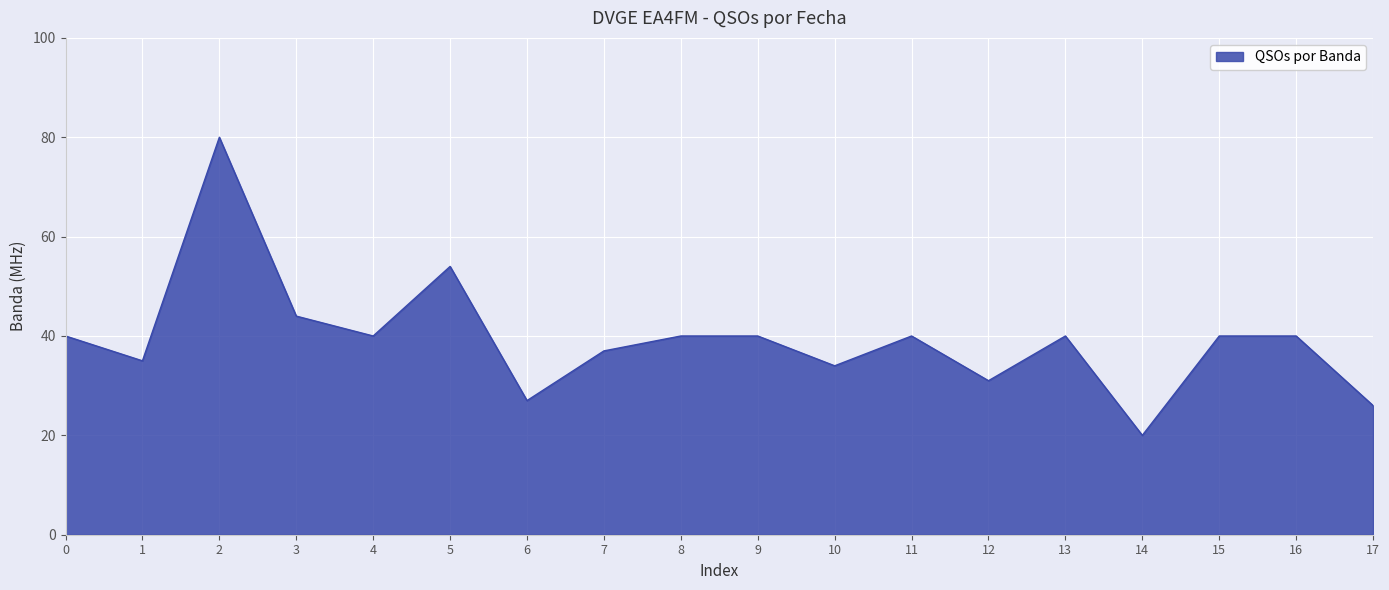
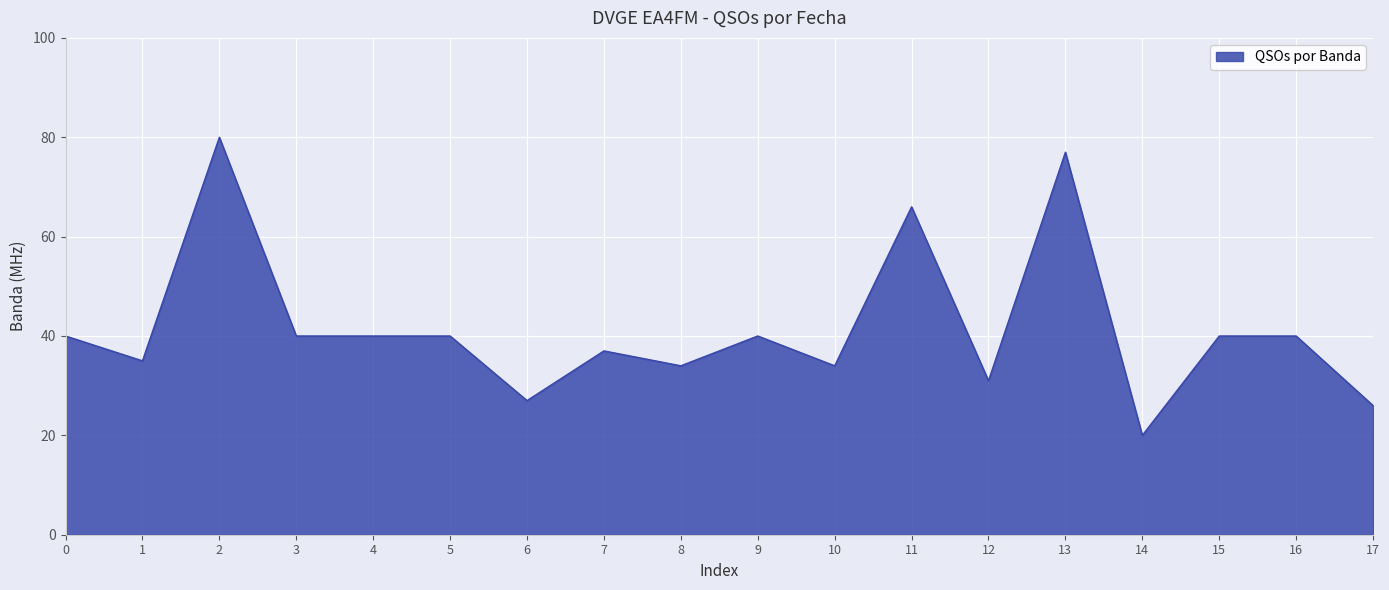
3: 44 -> 40
5: 54 -> 40
8: 40 -> 34
11: 40 -> 66
13: 40 -> 77
